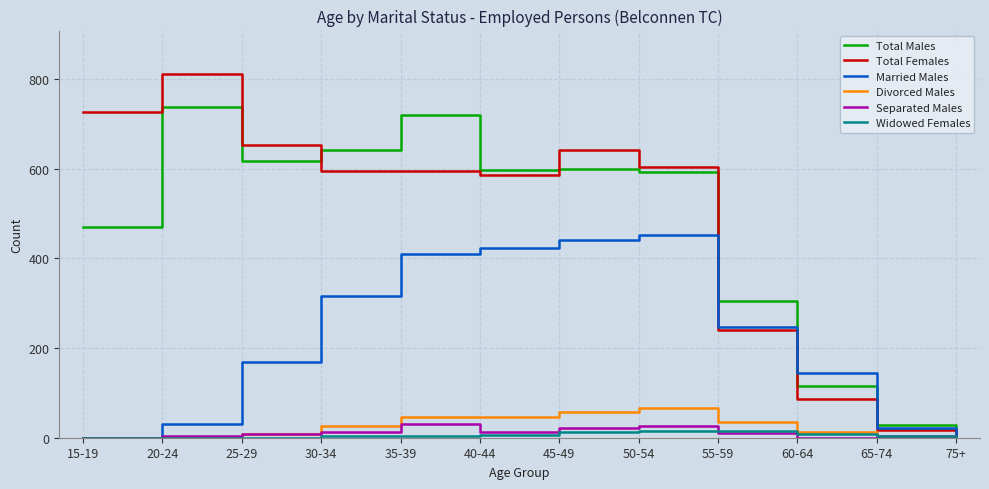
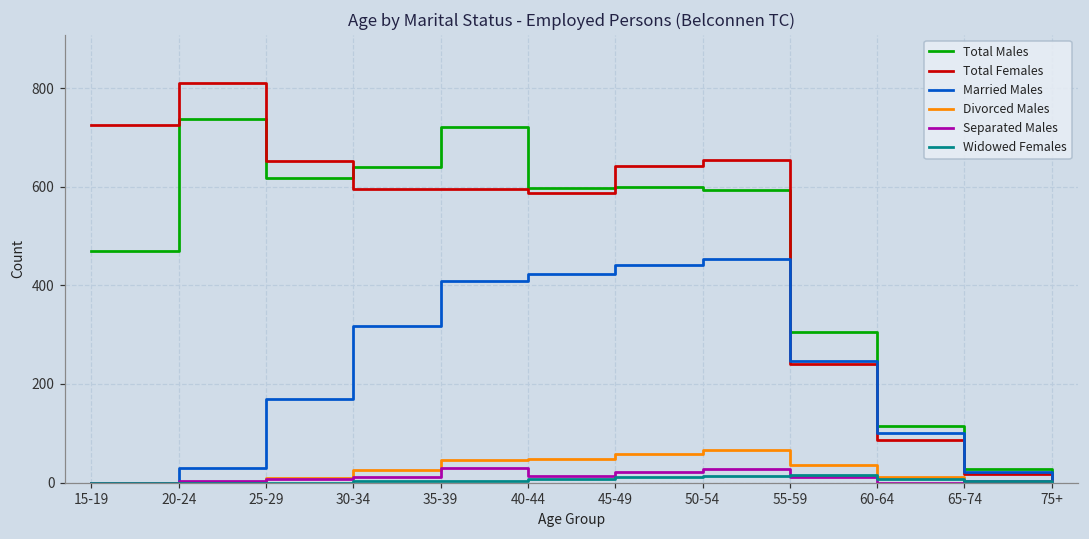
Total Females, 50-54: 610 -> 650
Married Males, 60-64: 150 -> 100
